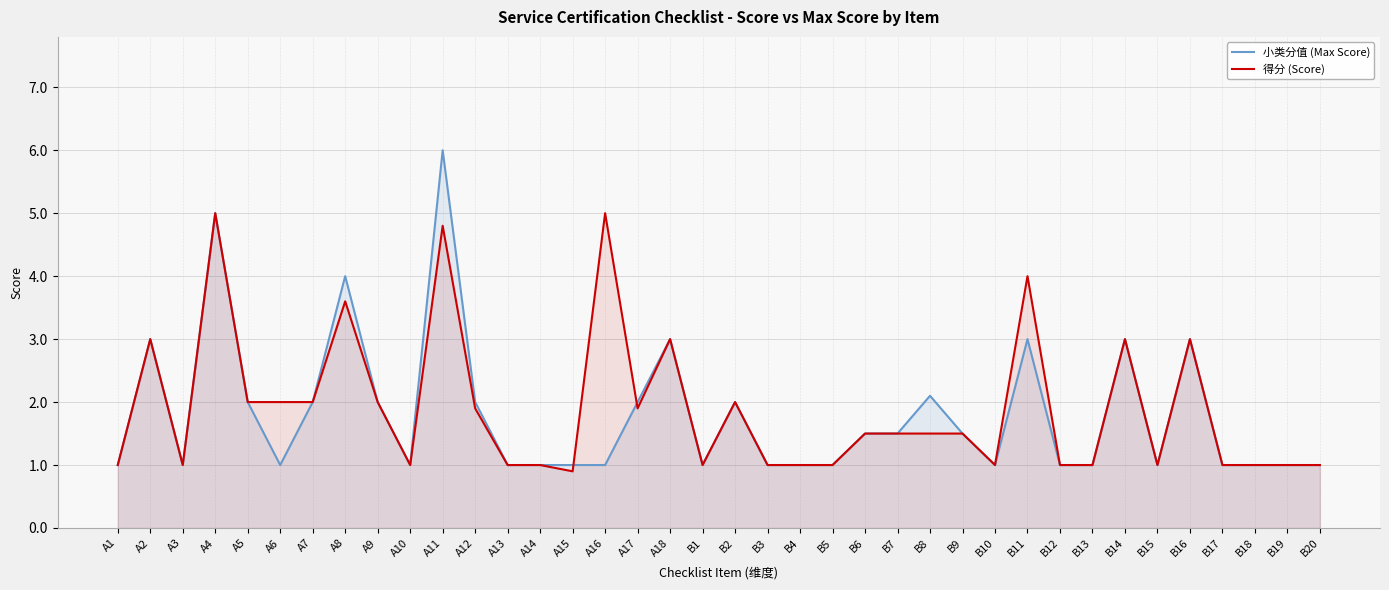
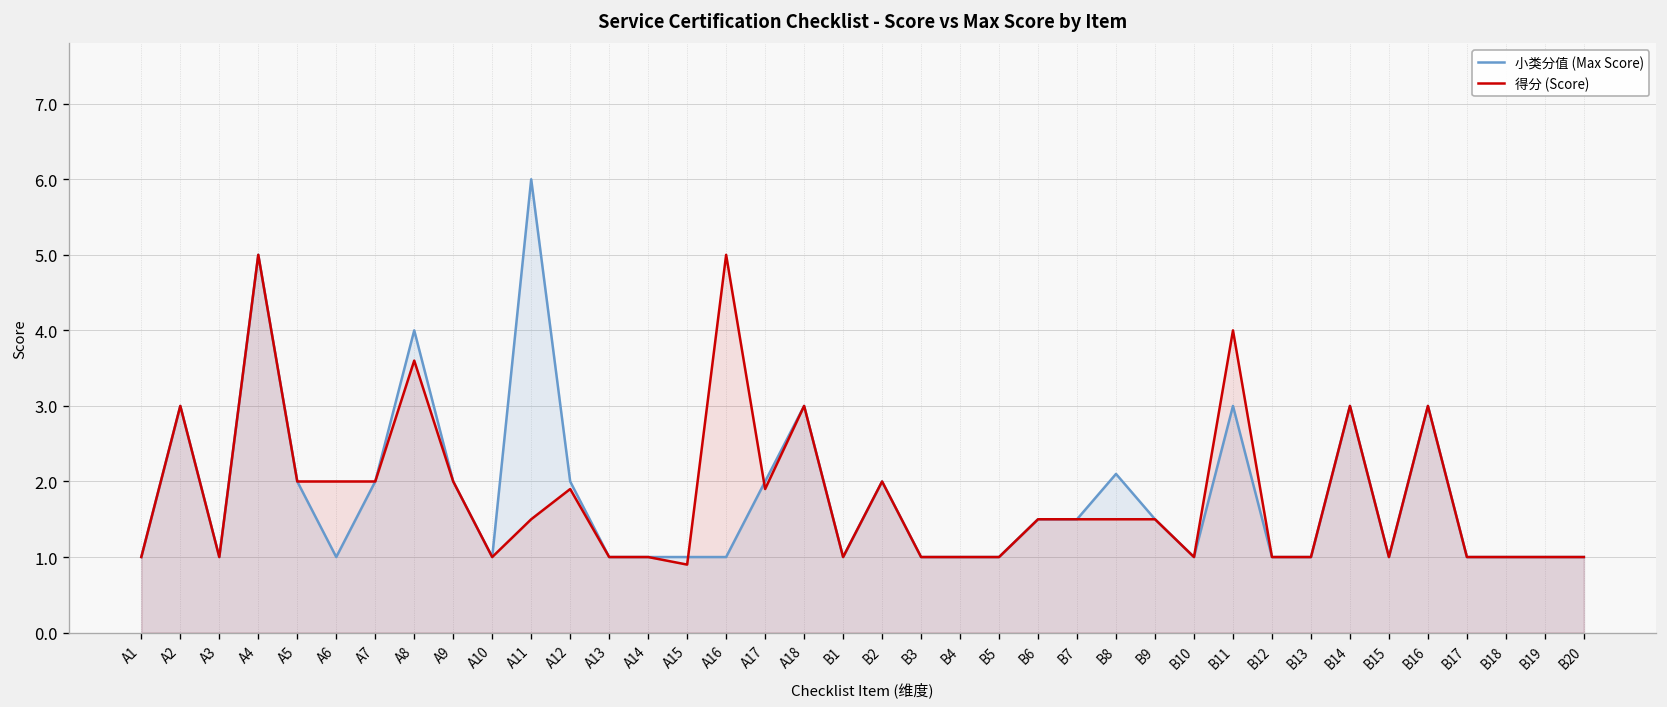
得分 (Score), A11: 4.8 -> 1.5
